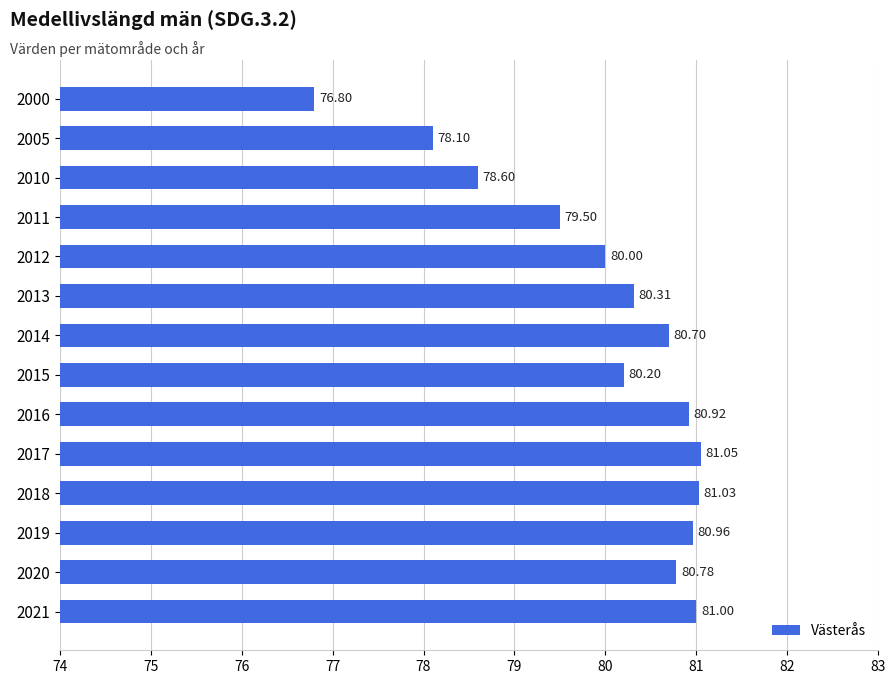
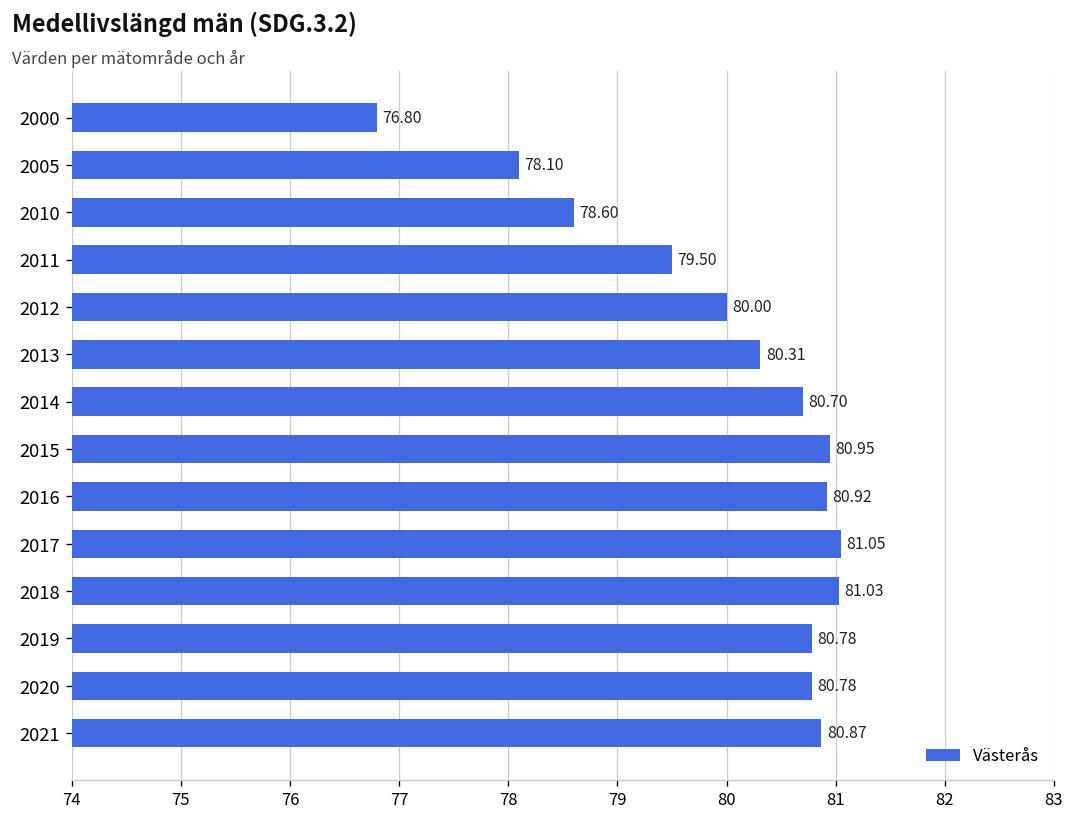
2015: 80.20 -> 80.95
2019: 80.96 -> 80.78
2021: 81.00 -> 80.87
